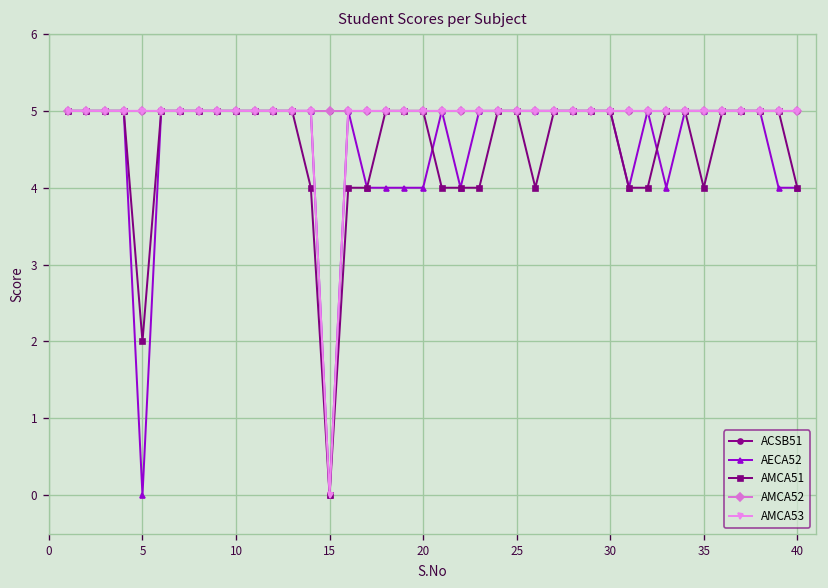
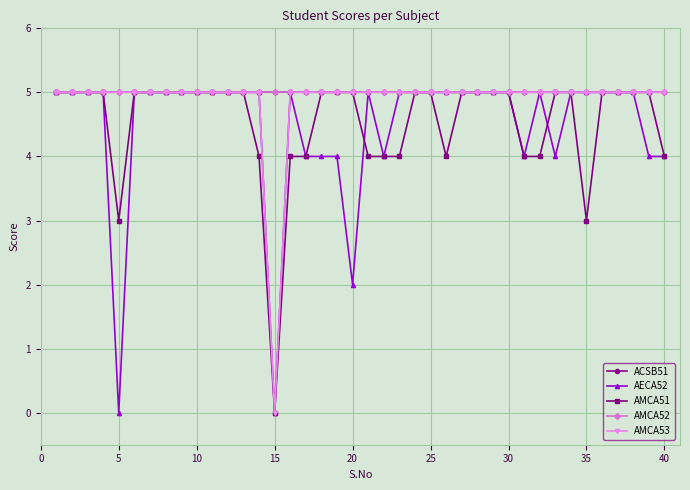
AMCA51, 5: 2 -> 3
AECA52, 20: 4 -> 2
AMCA51, 35: 4 -> 3
